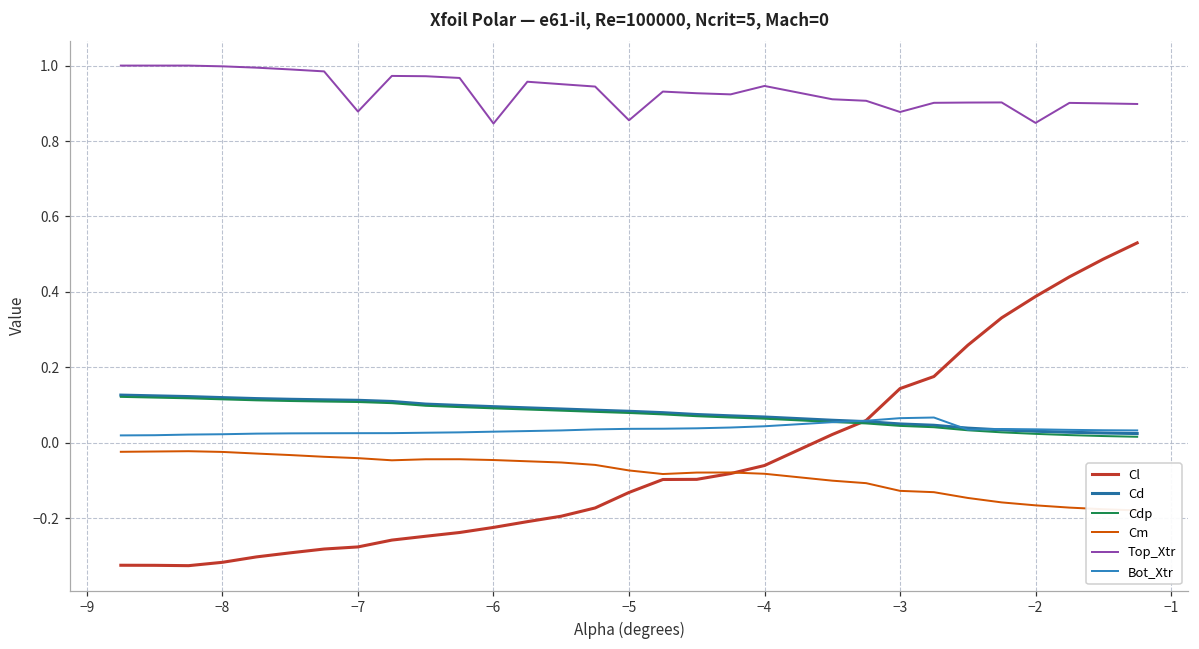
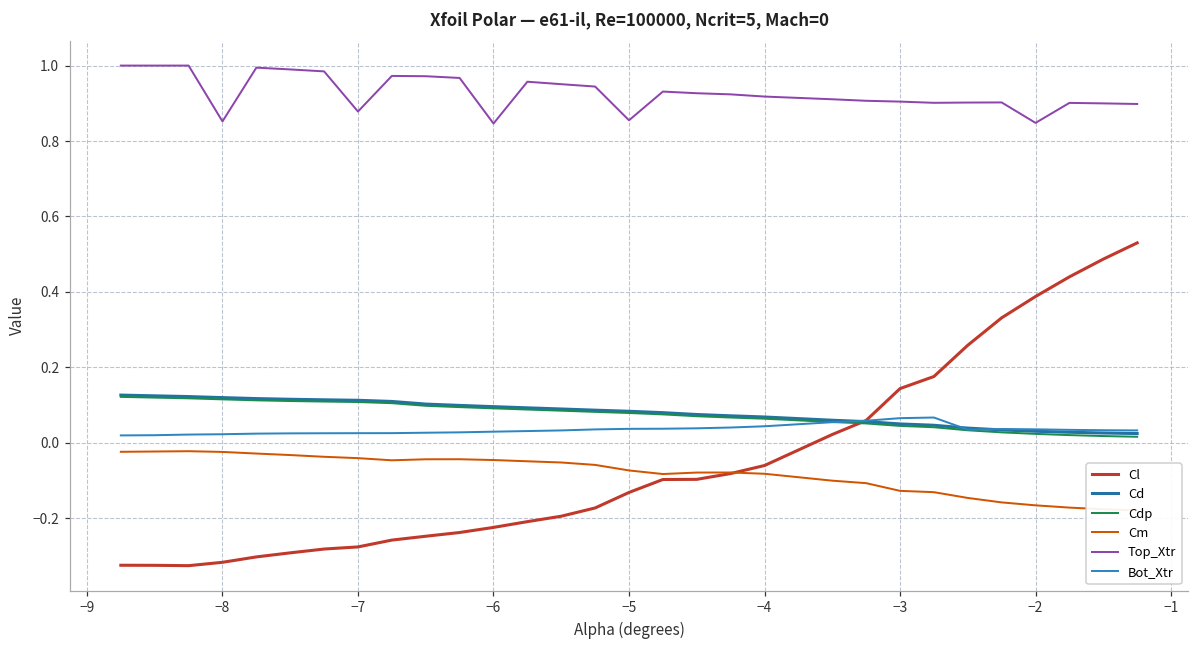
Top_Xtr, −8: 1.00 -> 0.85
Top_Xtr, −4: 0.95 -> 0.92
Top_Xtr, −3: 0.88 -> 0.90
